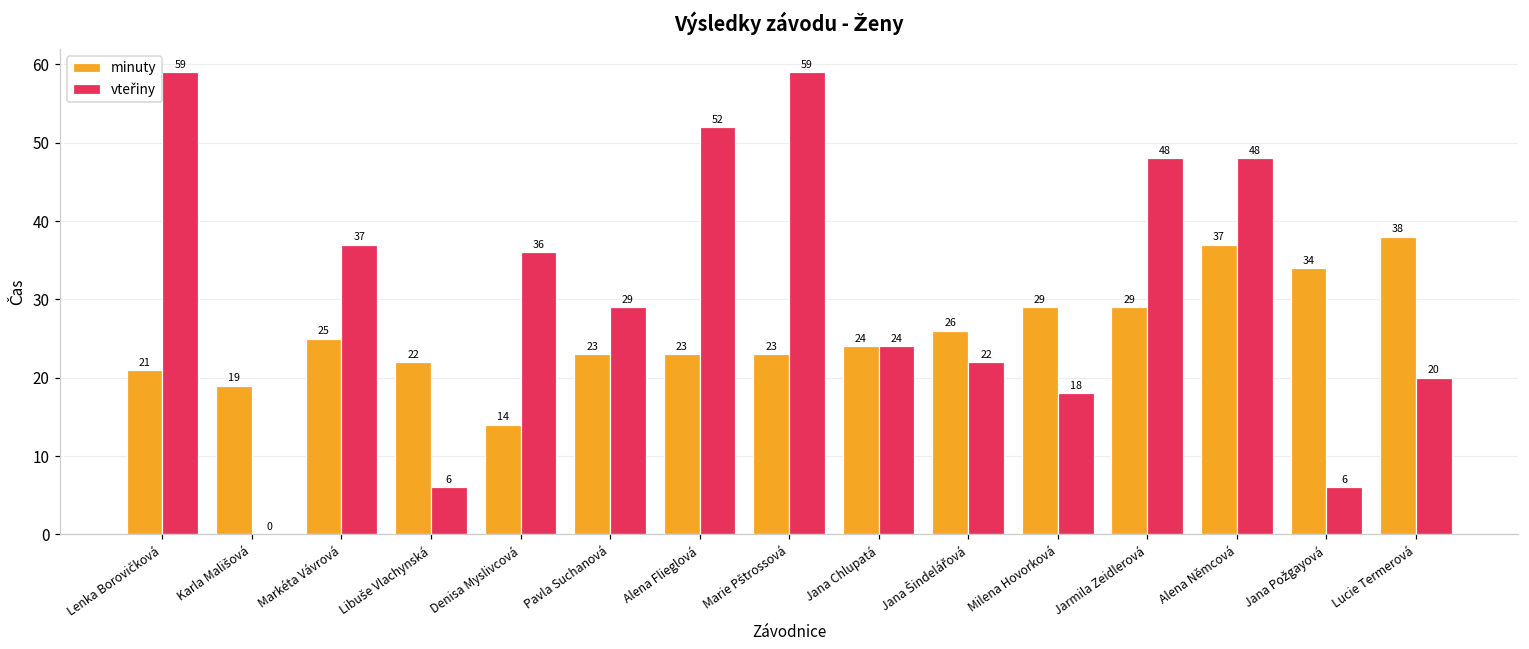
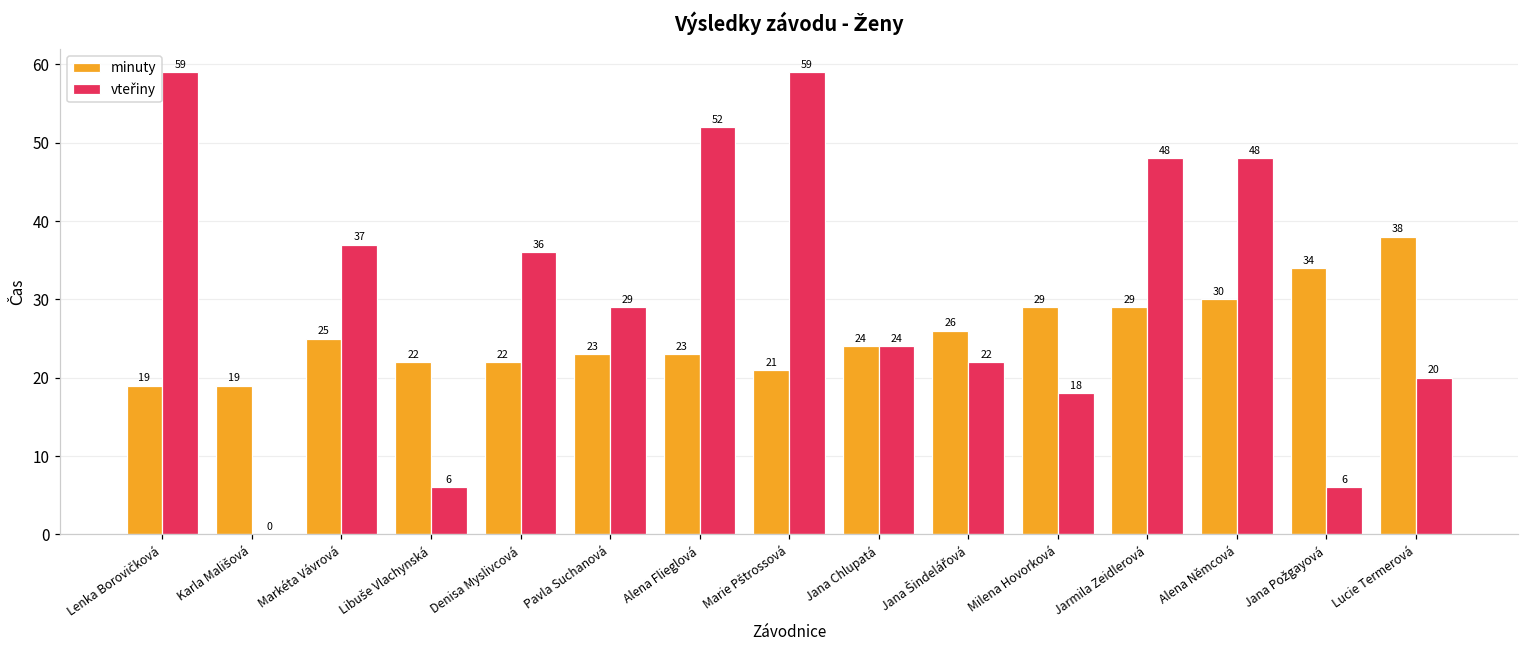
minuty, Lenka Borovičková: 21 -> 19
minuty, Denisa Myslivcová: 14 -> 22
minuty, Marie Pštrossová: 23 -> 21
minuty, Alena Němcová: 37 -> 30
